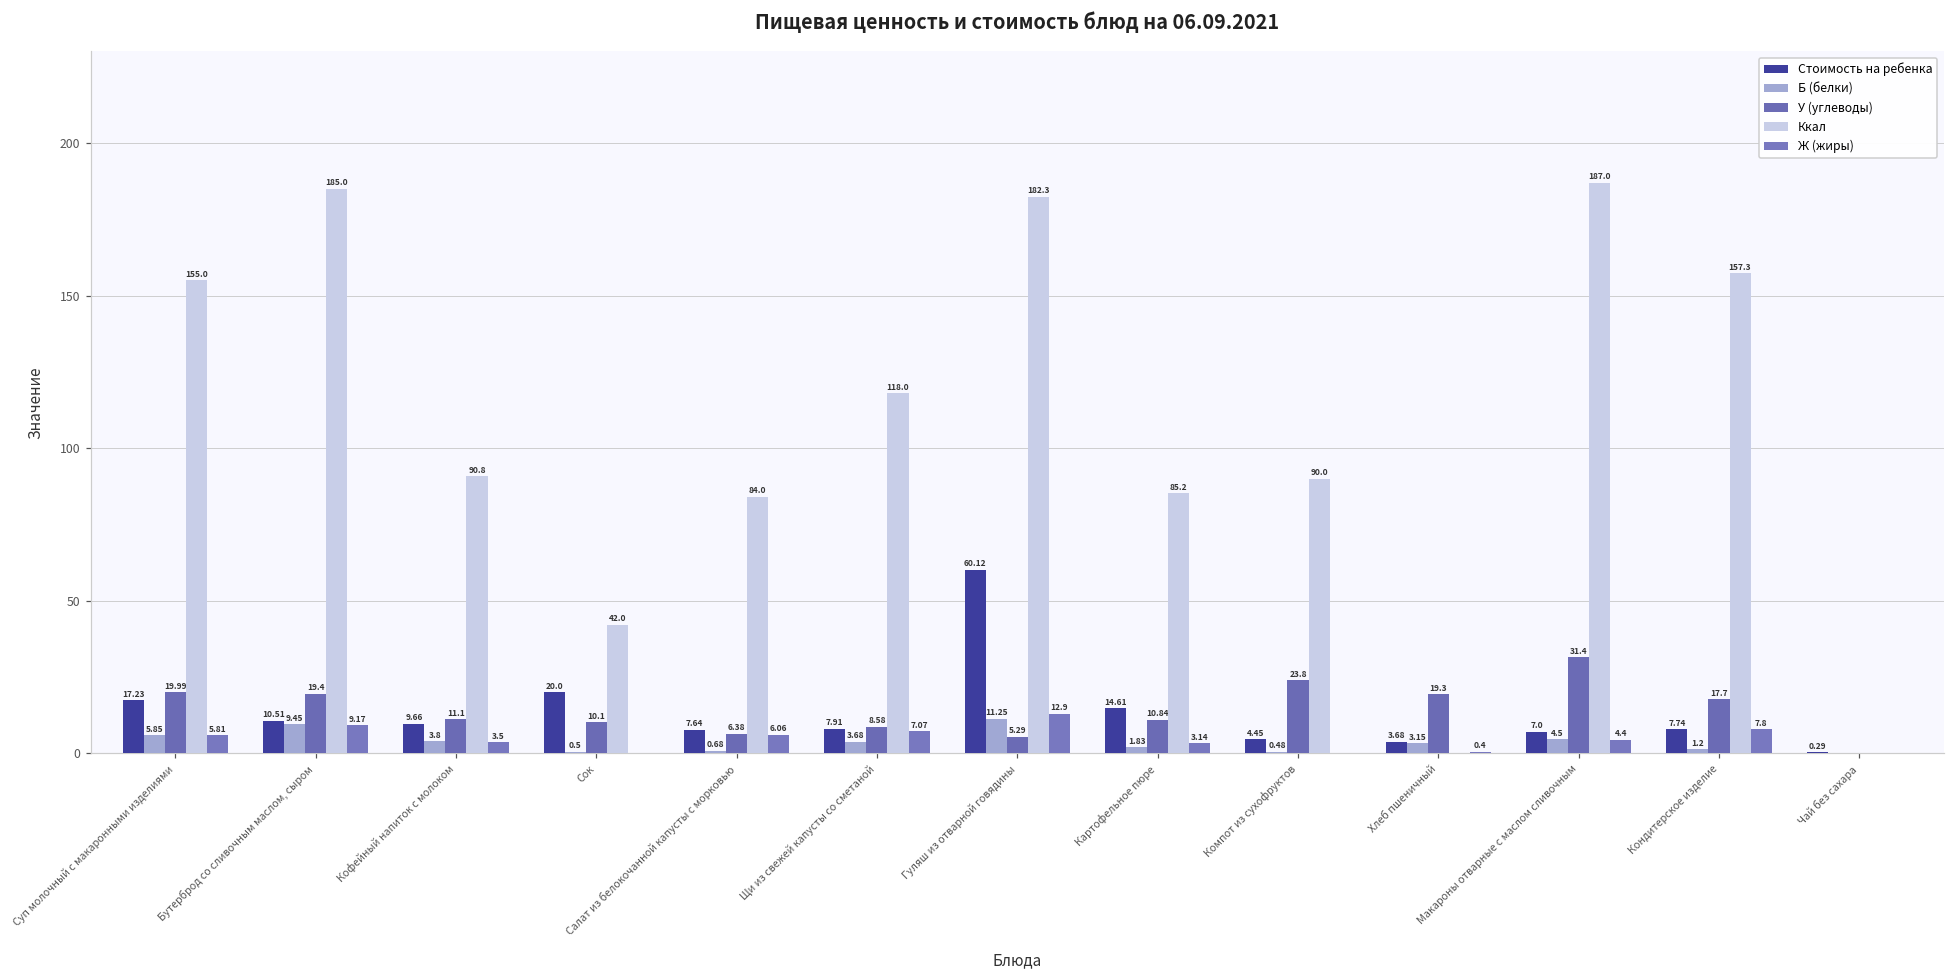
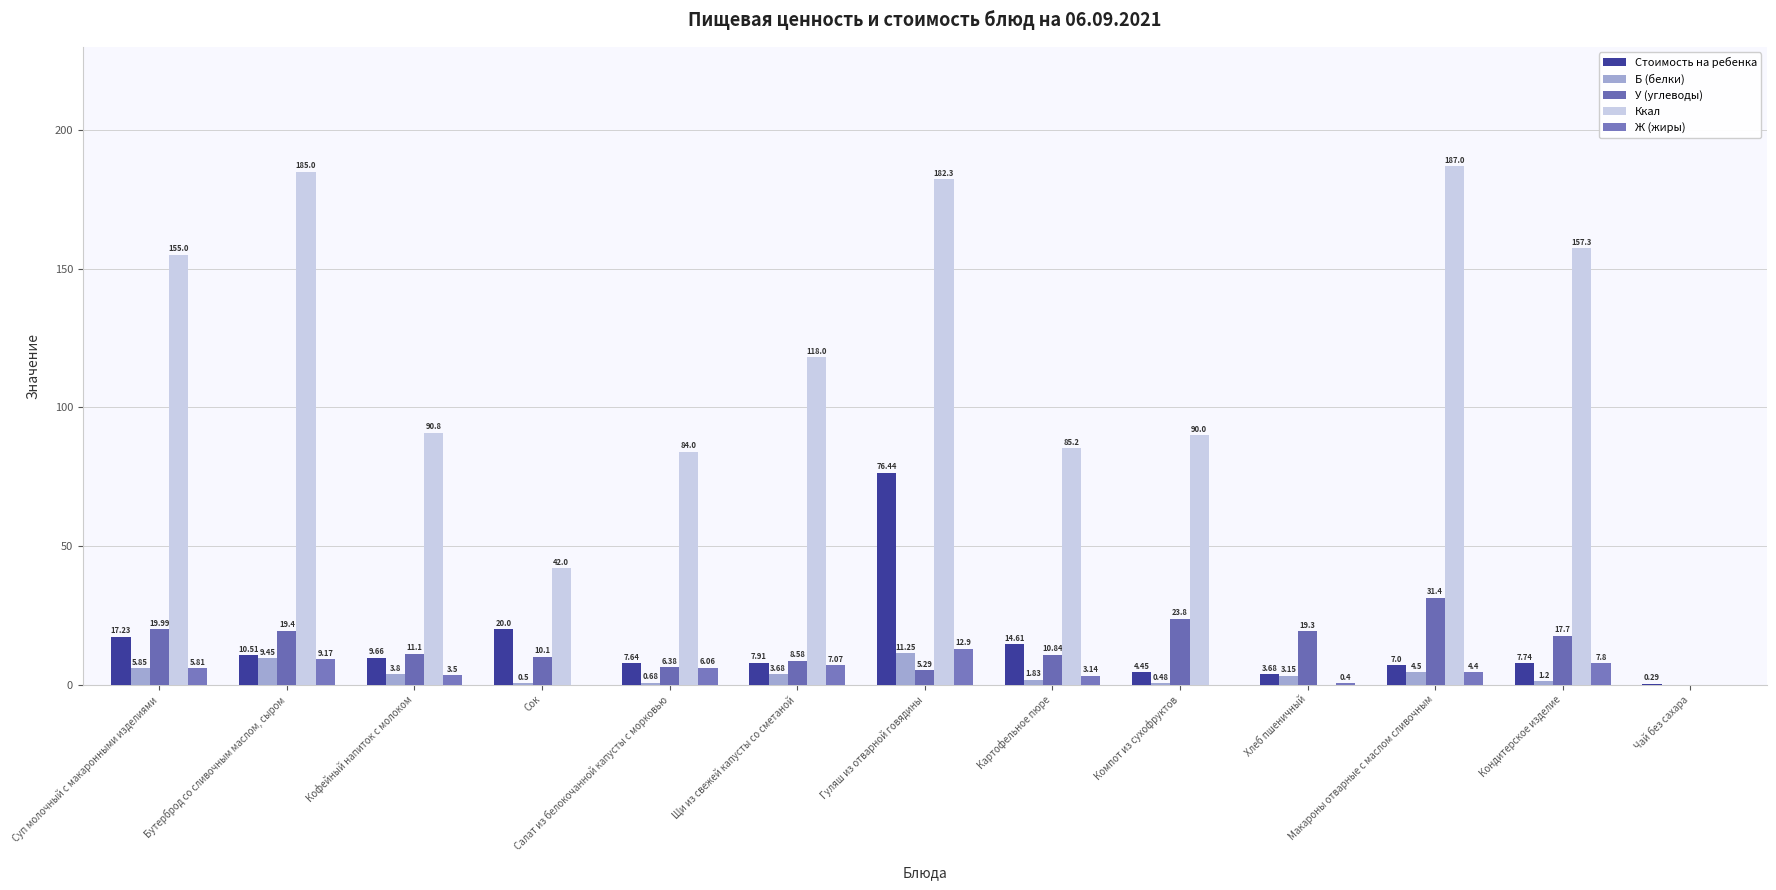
Стоимость на ребенка, Гуляш из отварной говядины: 60.12 -> 76.44
